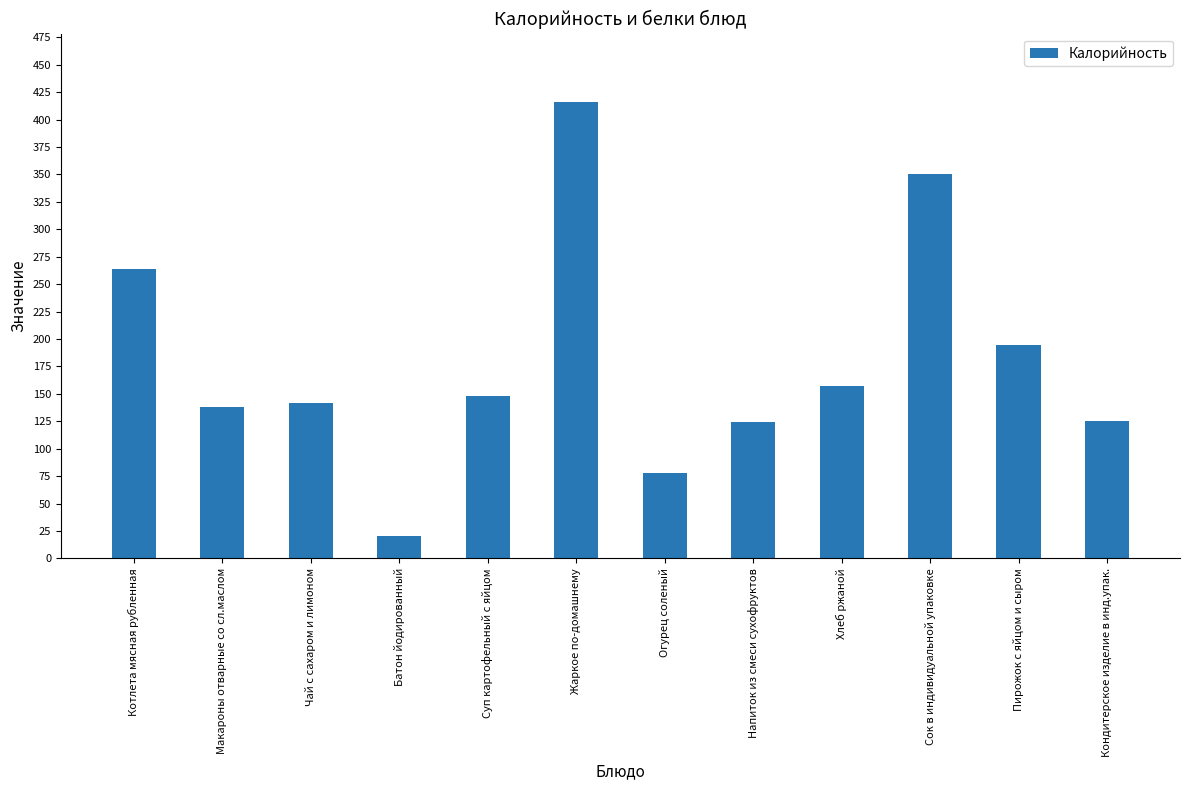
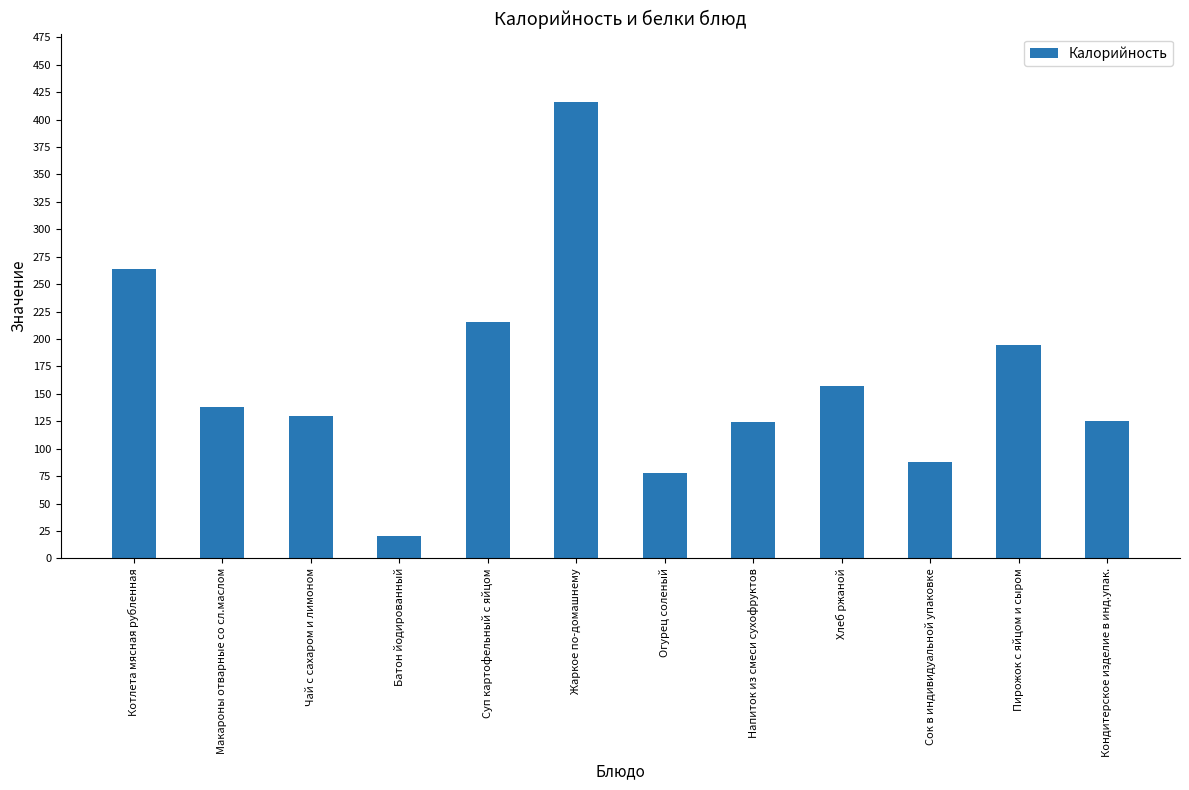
Чай с сахаром и лимоном: 142 -> 130
Суп картофельный с яйцом: 148 -> 215
Сок в индивидуальной упаковке: 350 -> 88
